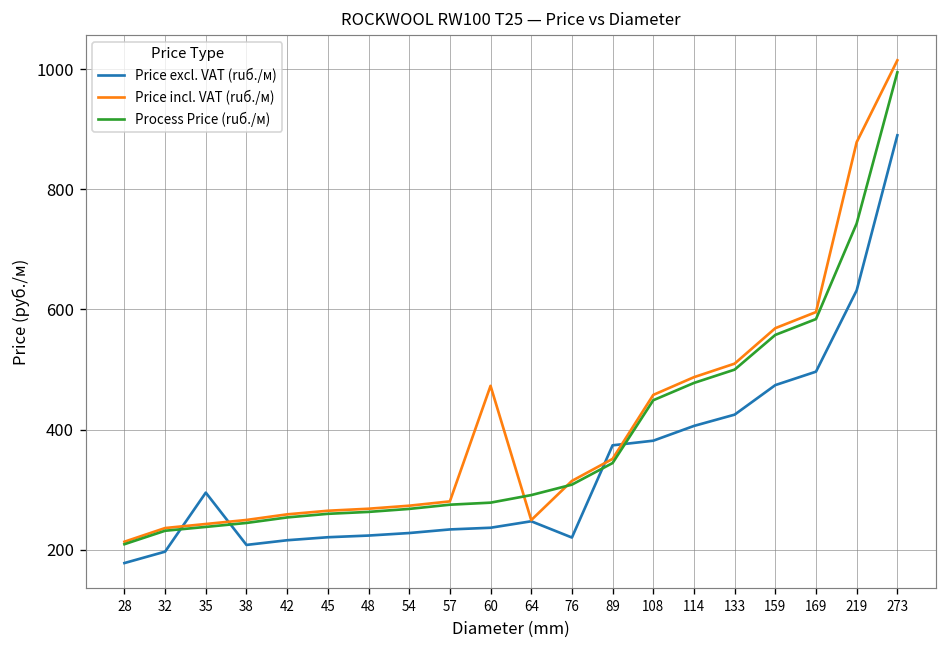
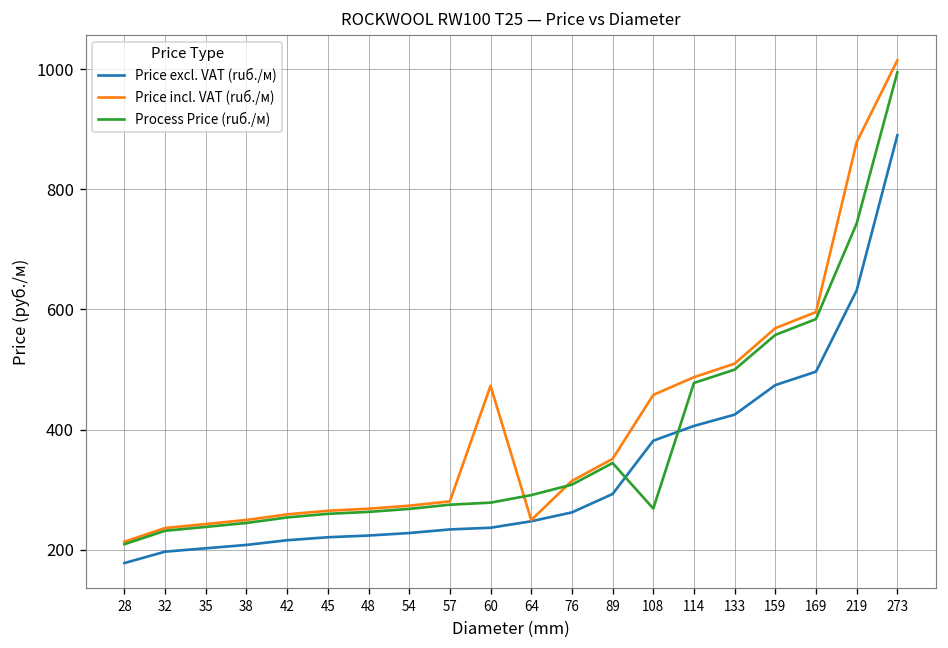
Price excl. VAT (ruб./м), 35: 290 -> 200
Price excl. VAT (ruб./м), 76: 220 -> 260
Price excl. VAT (ruб./м), 89: 370 -> 290
Process Price (ruб./м), 108: 450 -> 270
